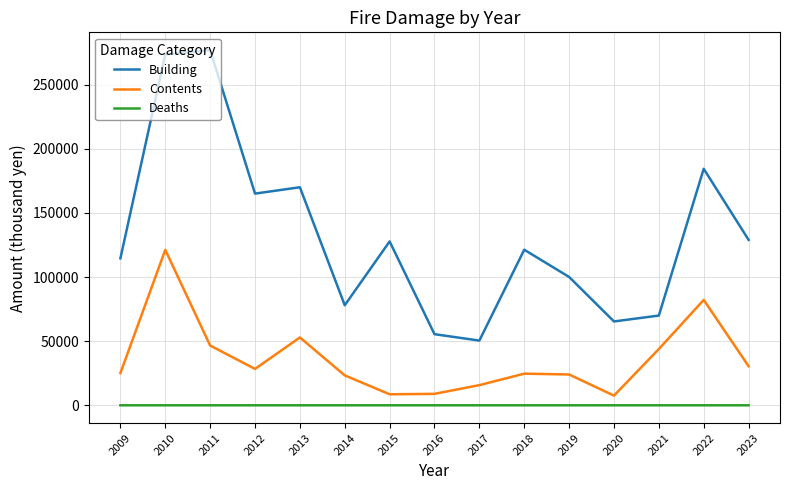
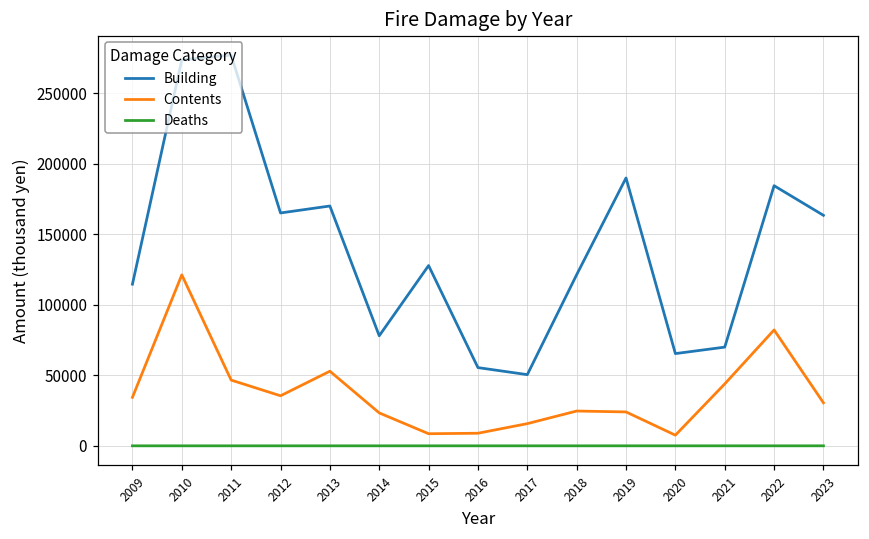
Contents, 2009: 25000 -> 34000
Contents, 2012: 28000 -> 35000
Building, 2019: 100000 -> 190000
Building, 2023: 129000 -> 163000
